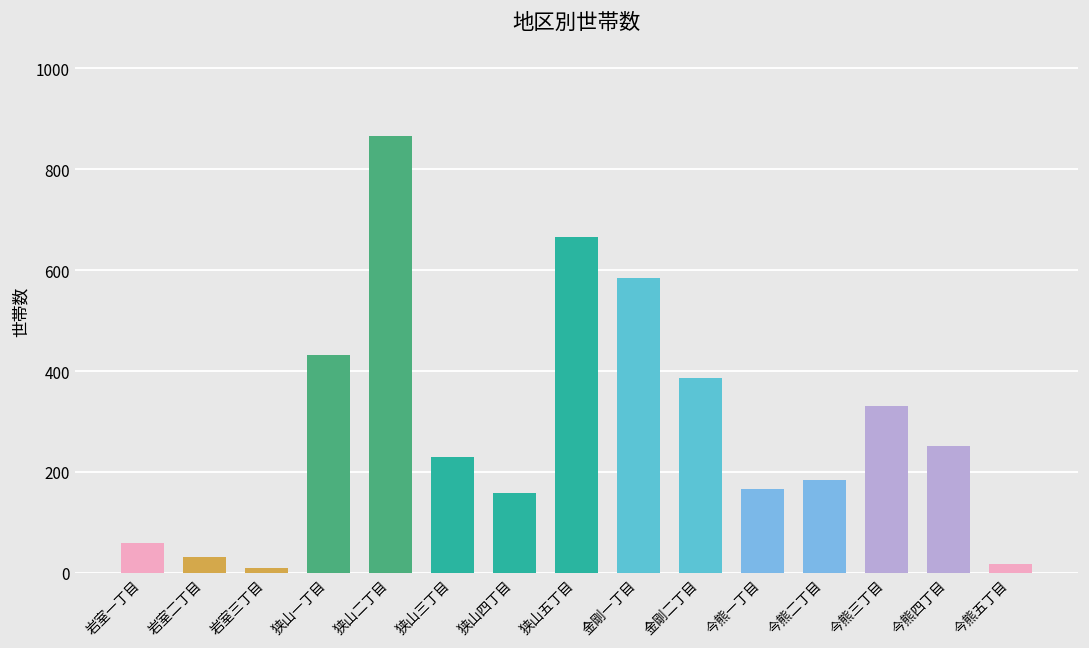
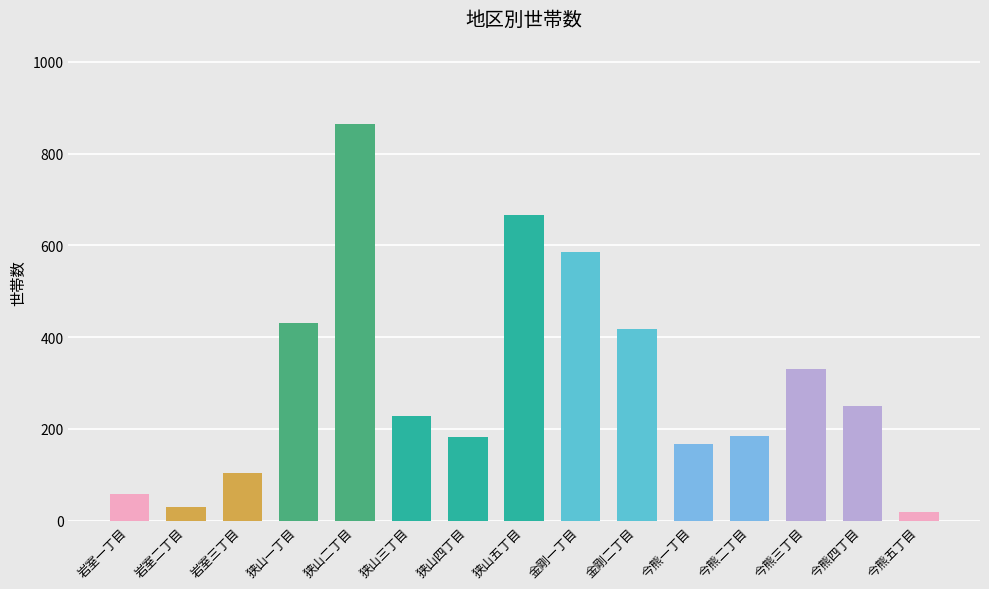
岩室三丁目: 10 -> 100
狭山四丁目: 160 -> 180
金剛二丁目: 390 -> 420
